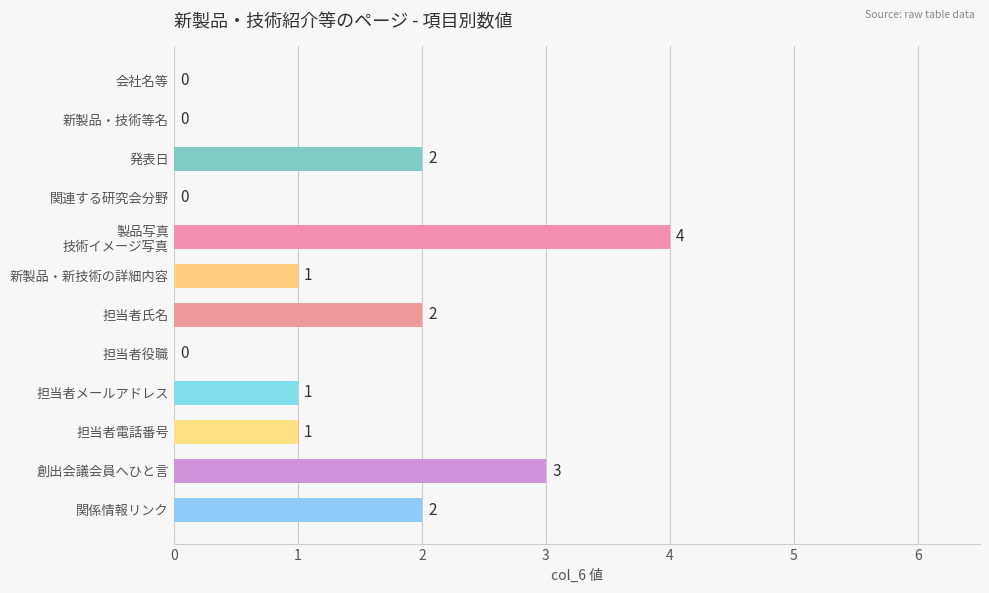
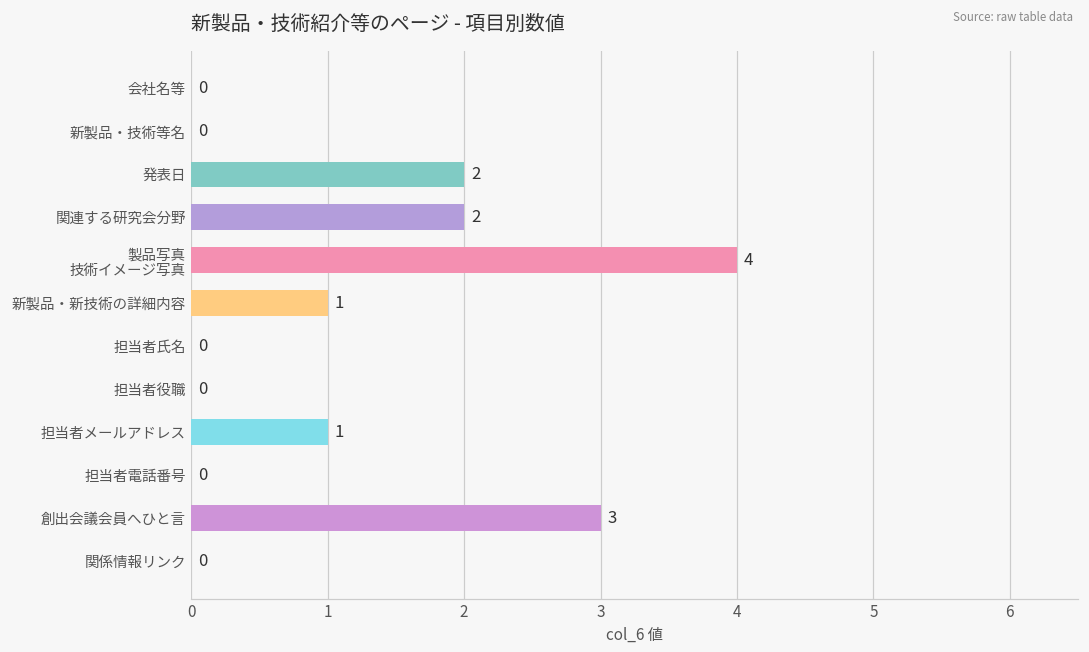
関連する研究会分野: 0 -> 2
担当者氏名: 2 -> 0
担当者電話番号: 1 -> 0
関係情報リンク: 2 -> 0
